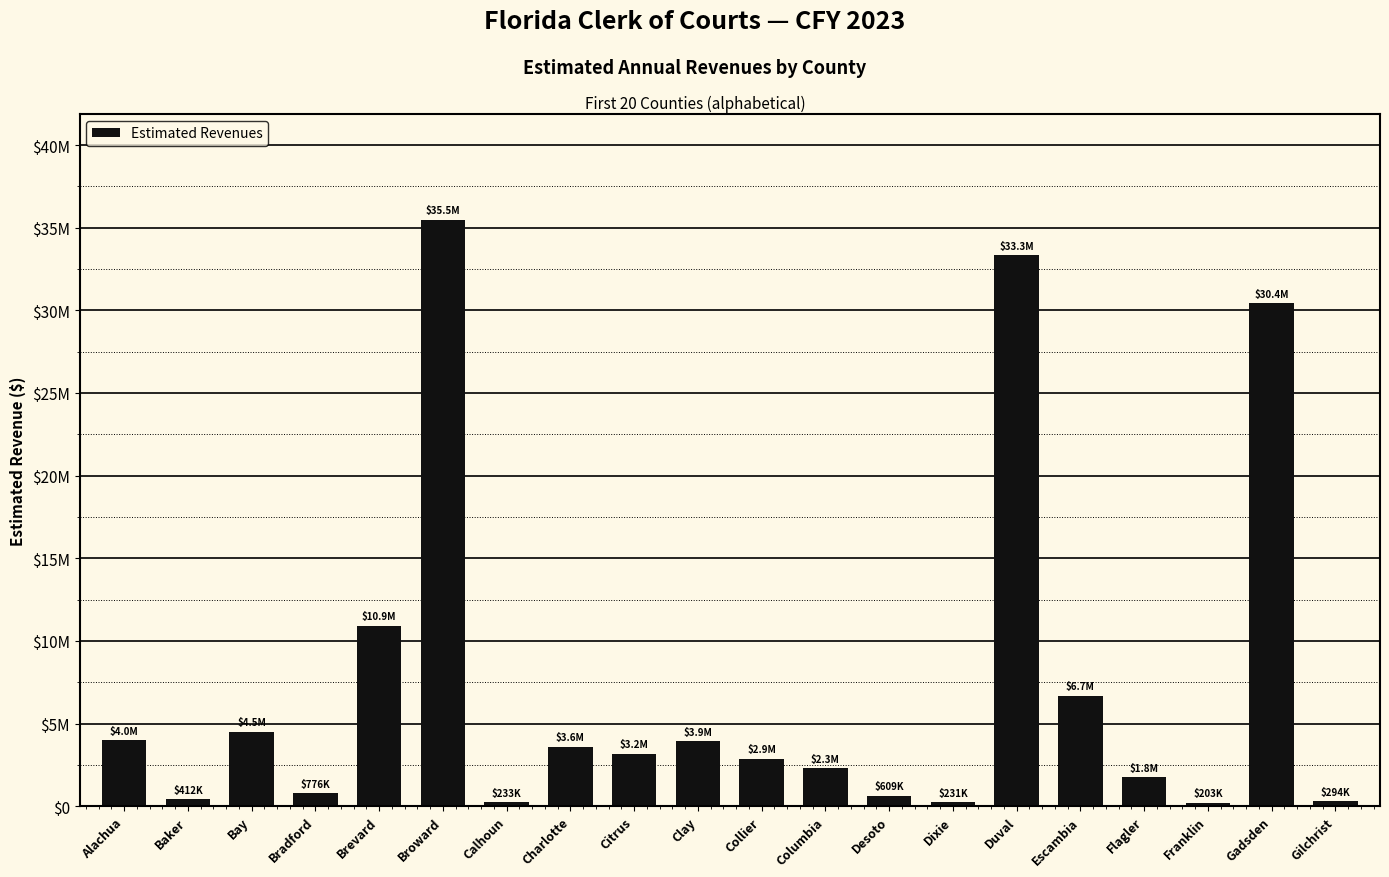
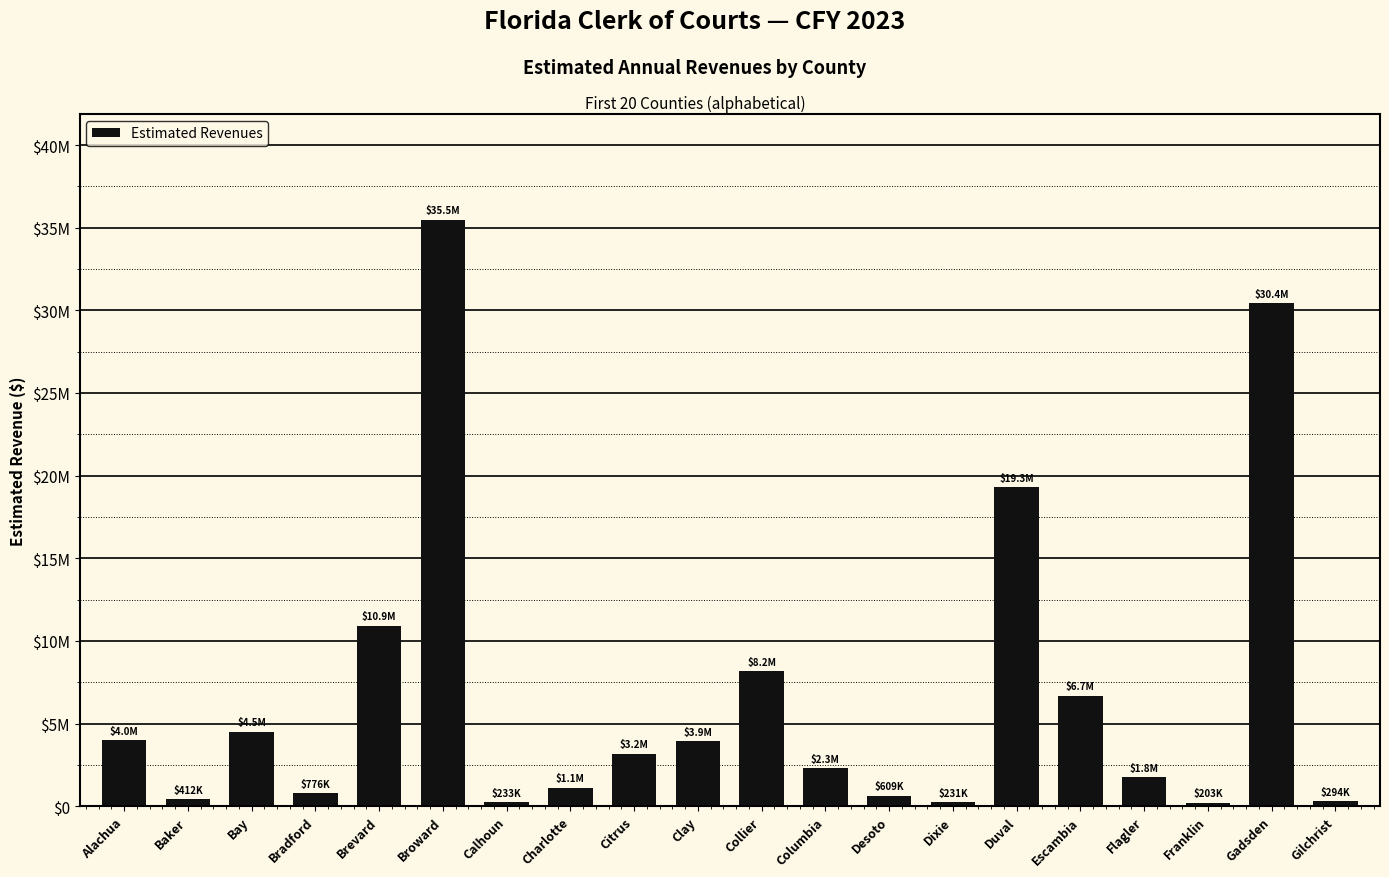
Charlotte: $3.6M -> $1.1M
Collier: $2.9M -> $8.2M
Duval: $33.3M -> $19.3M
